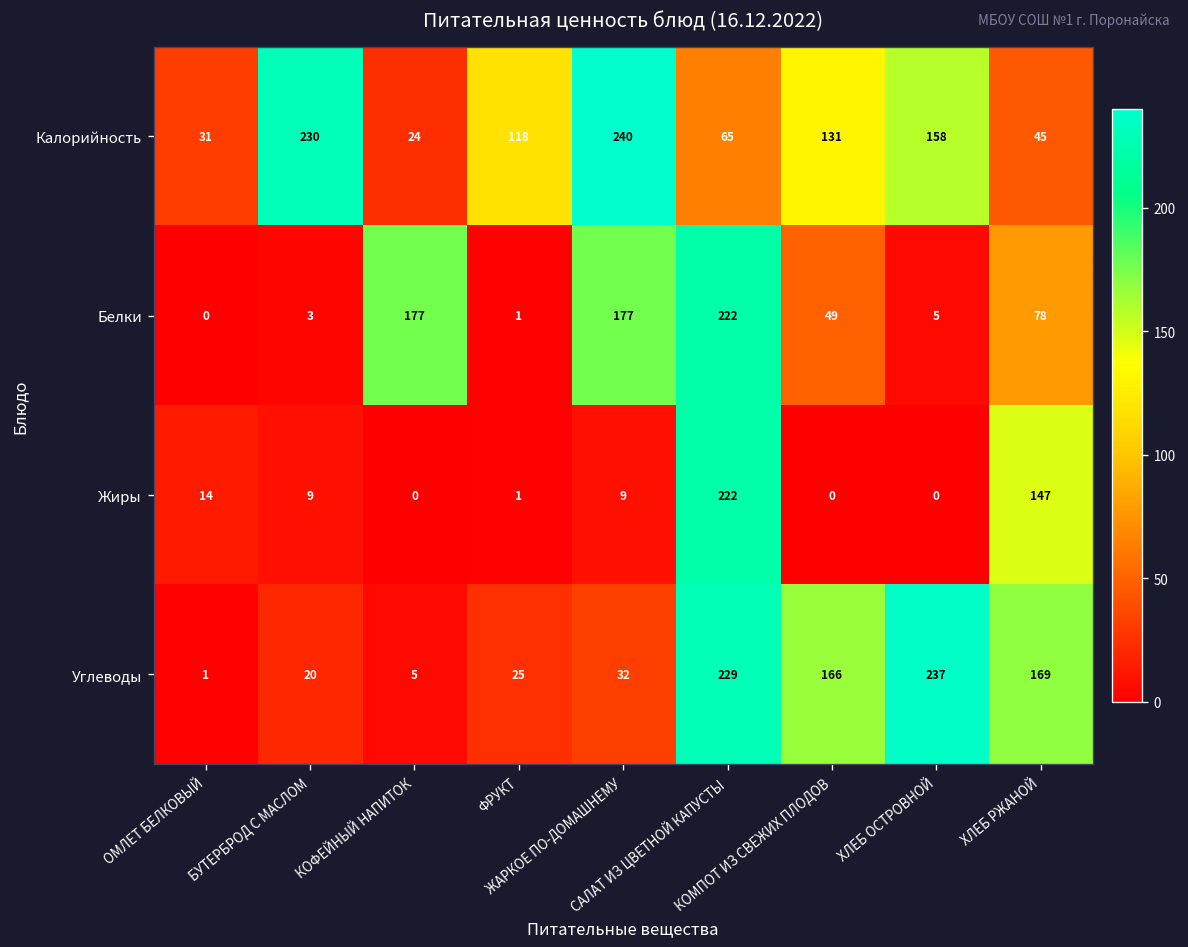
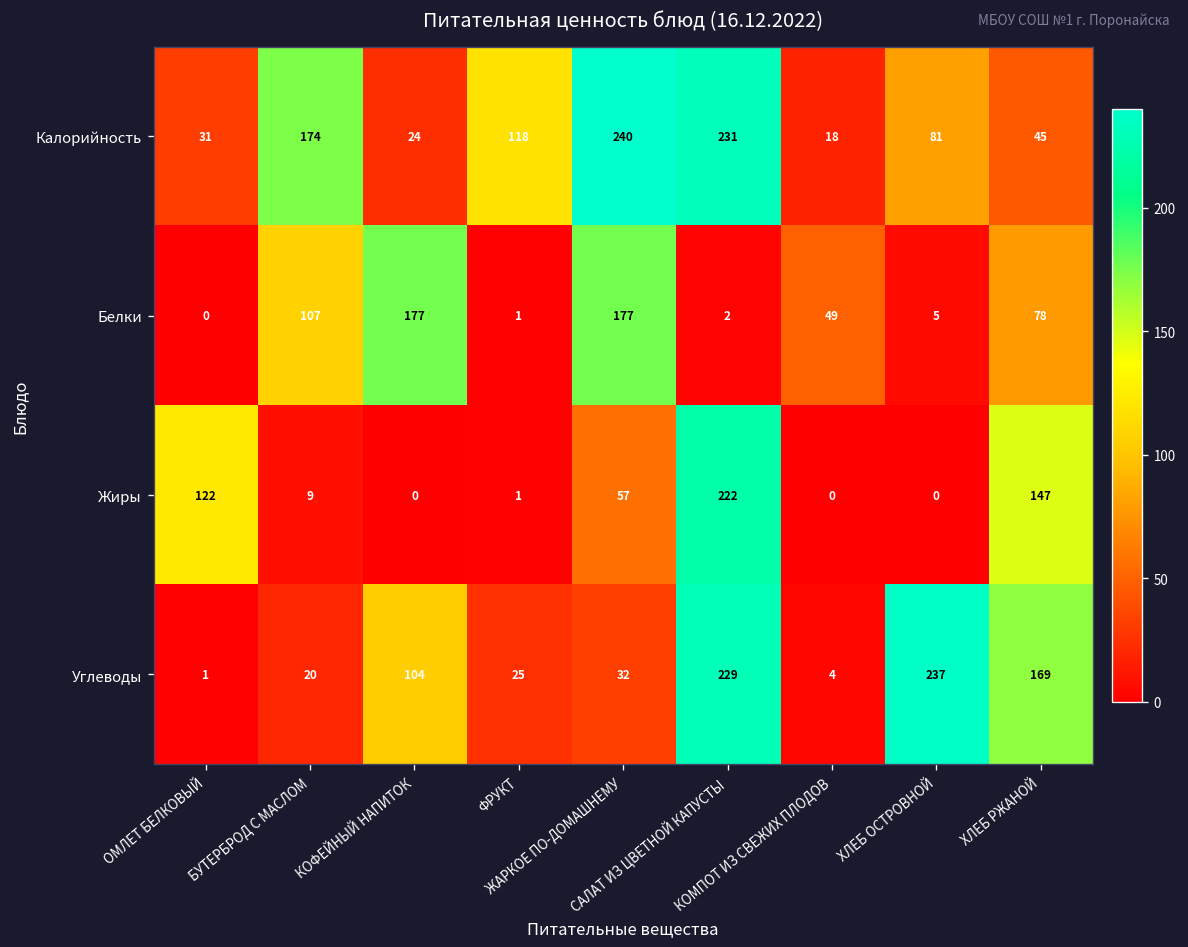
Калорийность, БУТЕРБРОД С МАСЛОМ: 230 -> 174
Калорийность, САЛАТ ИЗ ЦВЕТНОЙ КАПУСТЫ: 65 -> 231
Калорийность, КОМПОТ ИЗ СВЕЖИХ ПЛОДОВ: 131 -> 18
Калорийность, ХЛЕБ ОСТРОВНОЙ: 158 -> 81
Белки, БУТЕРБРОД С МАСЛОМ: 3 -> 107
Белки, САЛАТ ИЗ ЦВЕТНОЙ КАПУСТЫ: 222 -> 2
Жиры, ОМЛЕТ БЕЛКОВЫЙ: 14 -> 122
Жиры, ЖАРКОЕ ПО-ДОМАШНЕМУ: 9 -> 57
Углеводы, КОФЕЙНЫЙ НАПИТОК: 5 -> 104
Углеводы, КОМПОТ ИЗ СВЕЖИХ ПЛОДОВ: 166 -> 4
